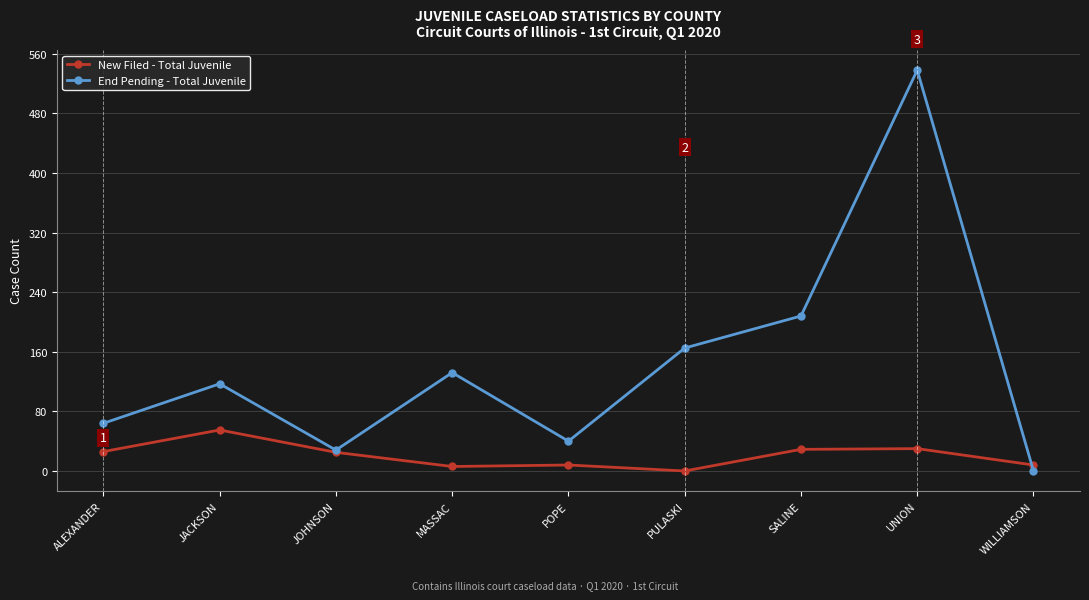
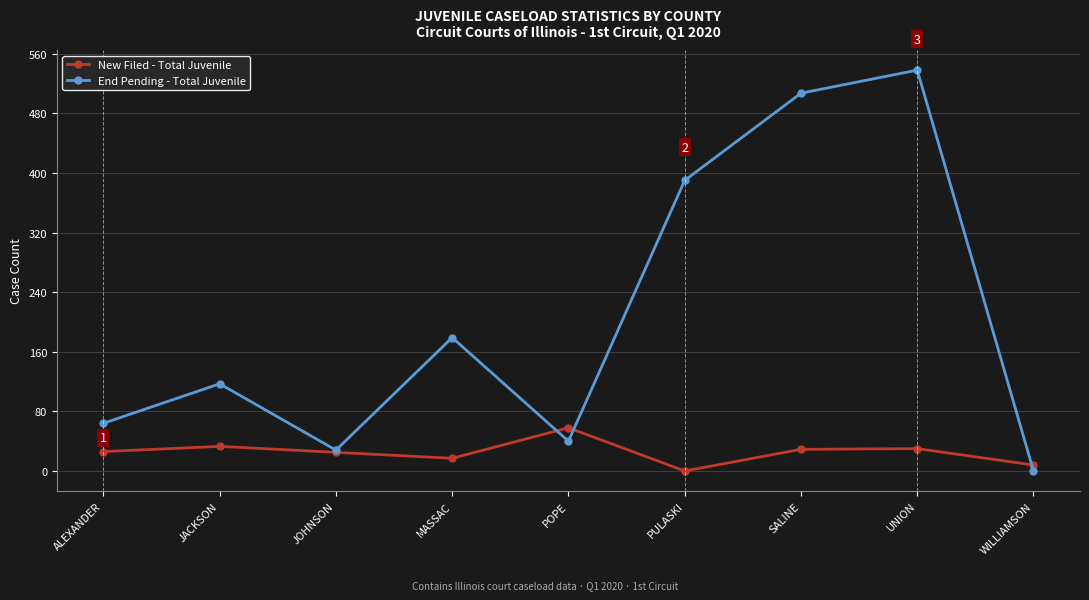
New Filed - Total Juvenile, JACKSON: 60 -> 30
New Filed - Total Juvenile, MASSAC: 10 -> 20
End Pending - Total Juvenile, MASSAC: 130 -> 180
New Filed - Total Juvenile, POPE: 10 -> 60
End Pending - Total Juvenile, PULASKI: 170 -> 390
End Pending - Total Juvenile, SALINE: 210 -> 510
